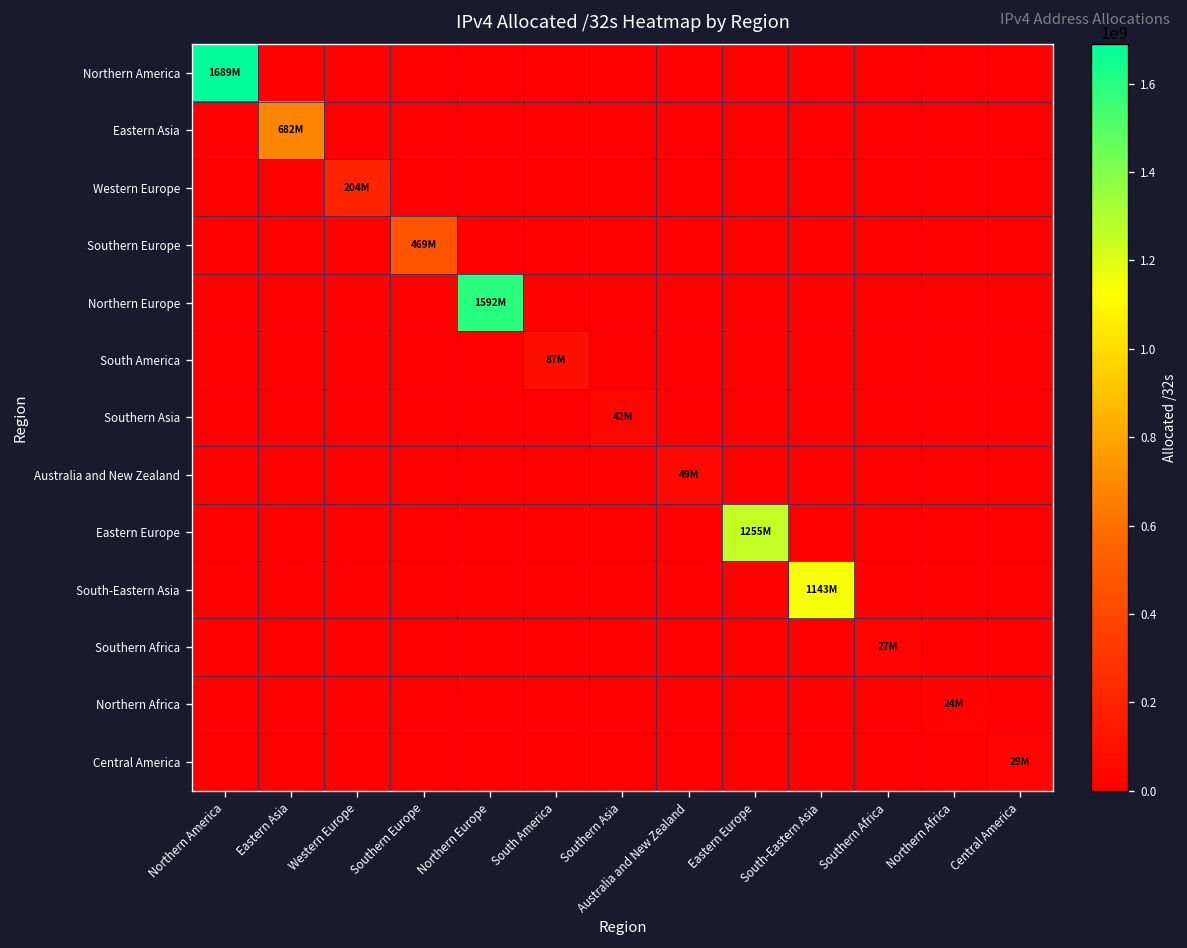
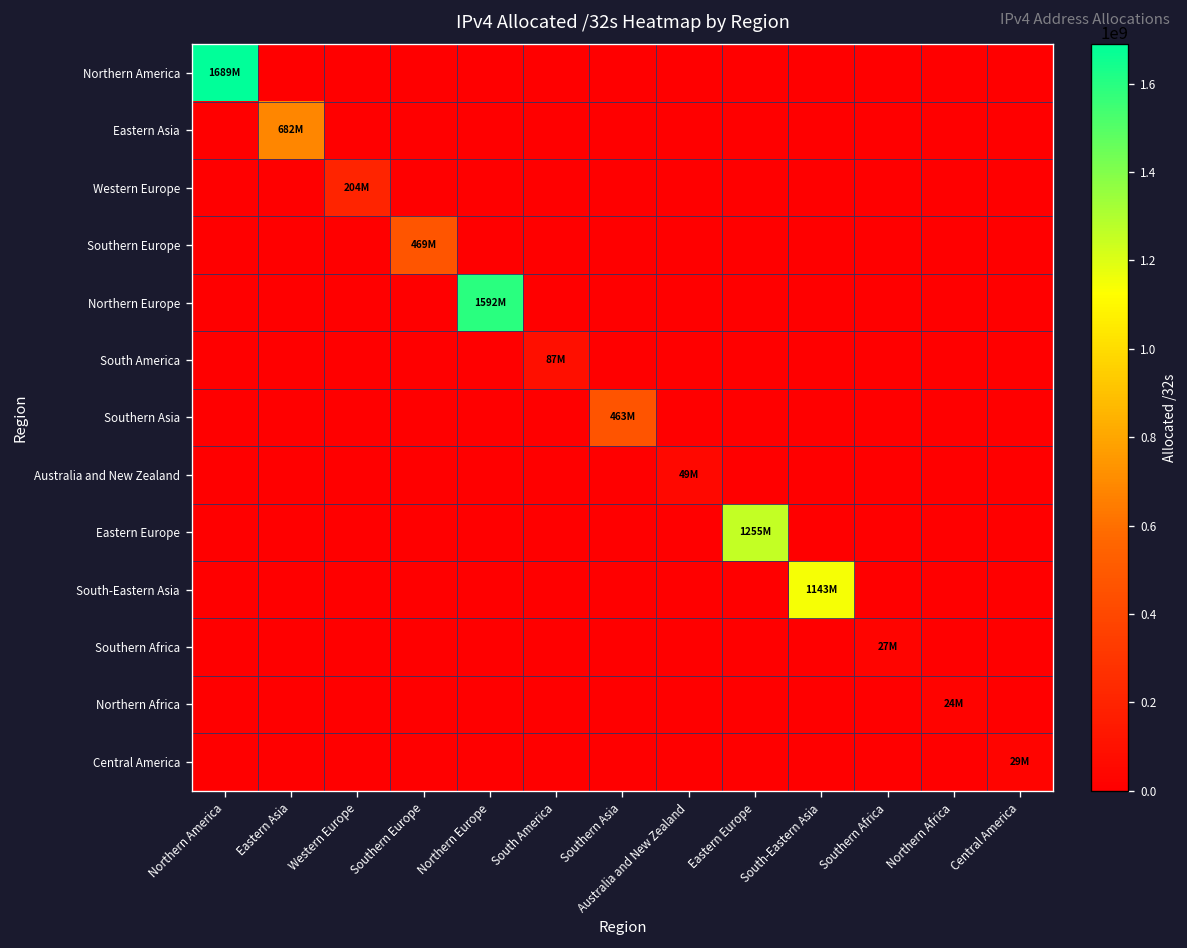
Southern Asia, Southern Asia: 42M -> 463M
